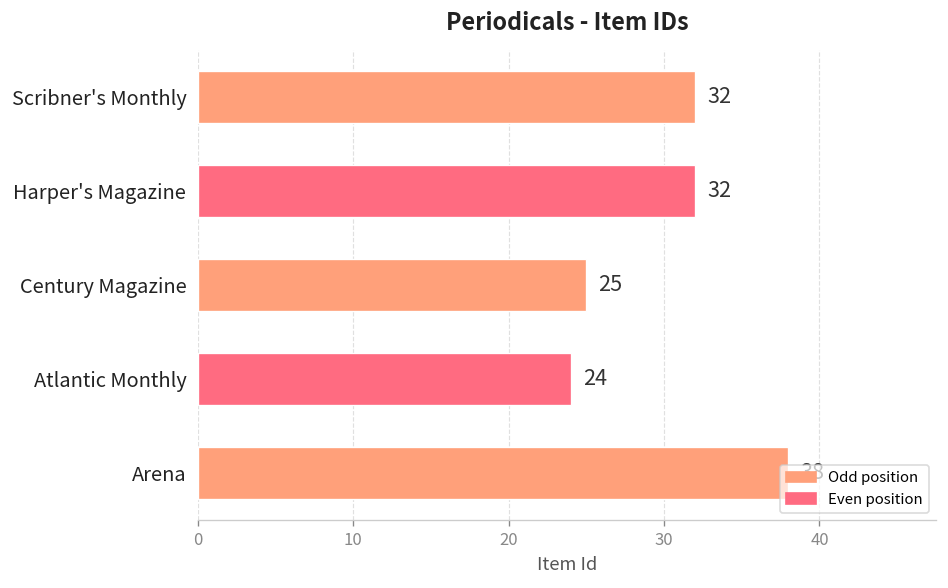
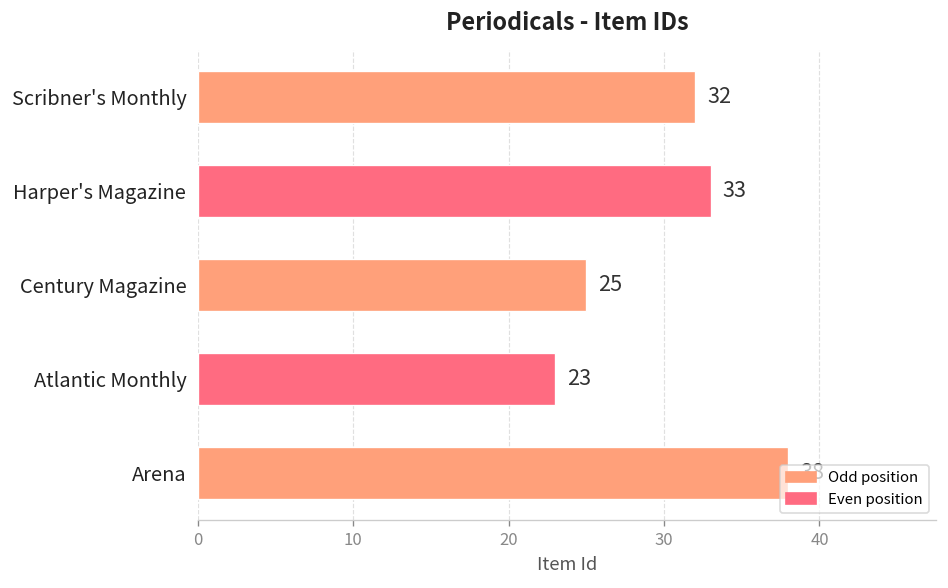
Harper's Magazine: 32 -> 33
Atlantic Monthly: 24 -> 23
